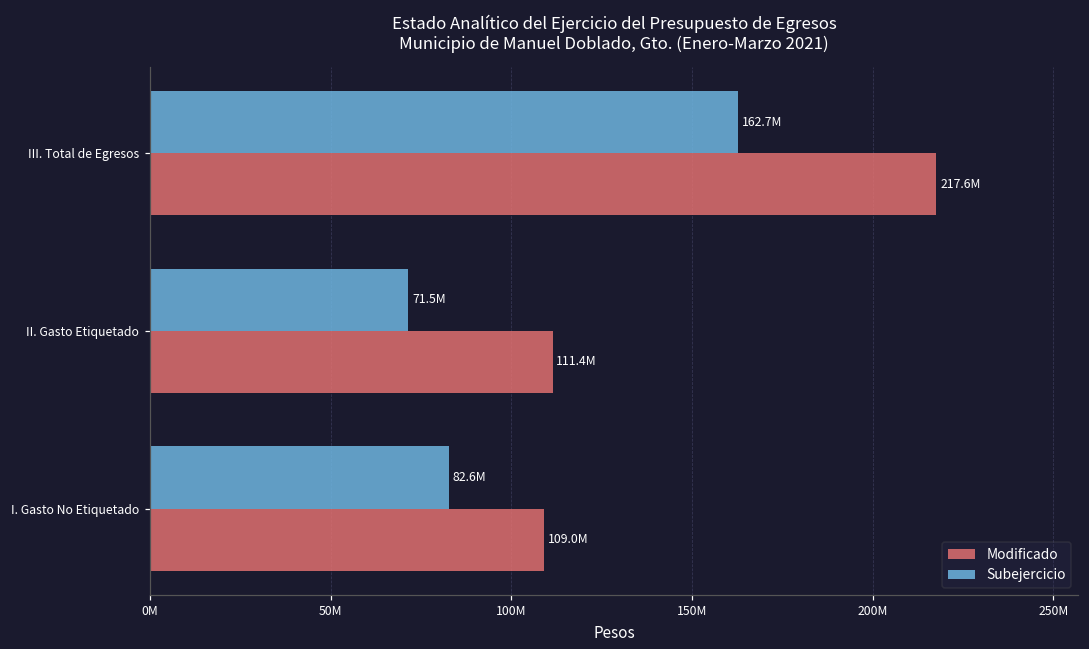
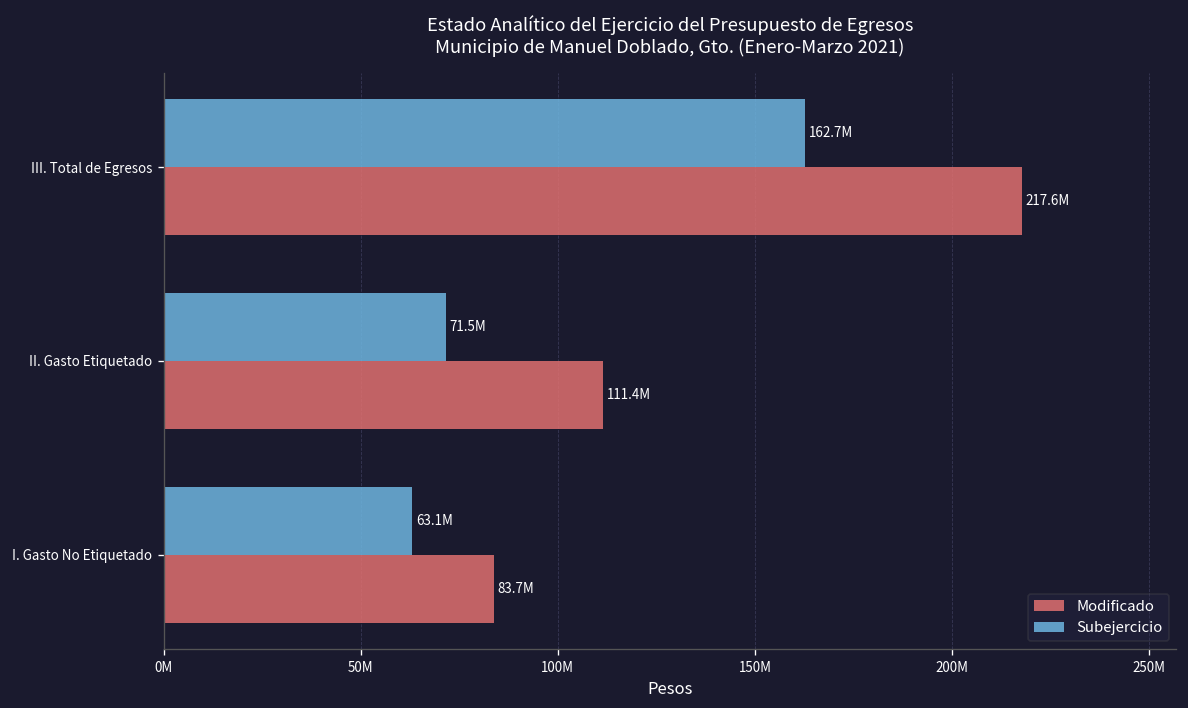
Subejercicio, I. Gasto No Etiquetado: 82.6M -> 63.1M
Modificado, I. Gasto No Etiquetado: 109.0M -> 83.7M
